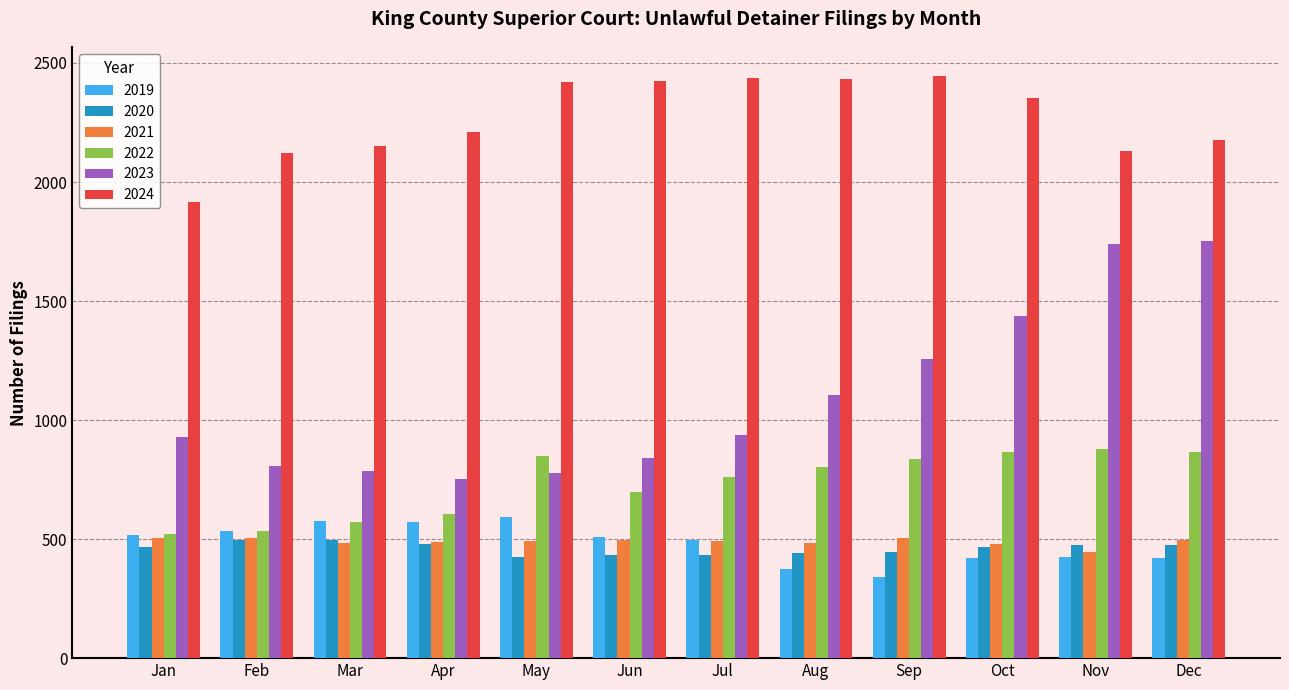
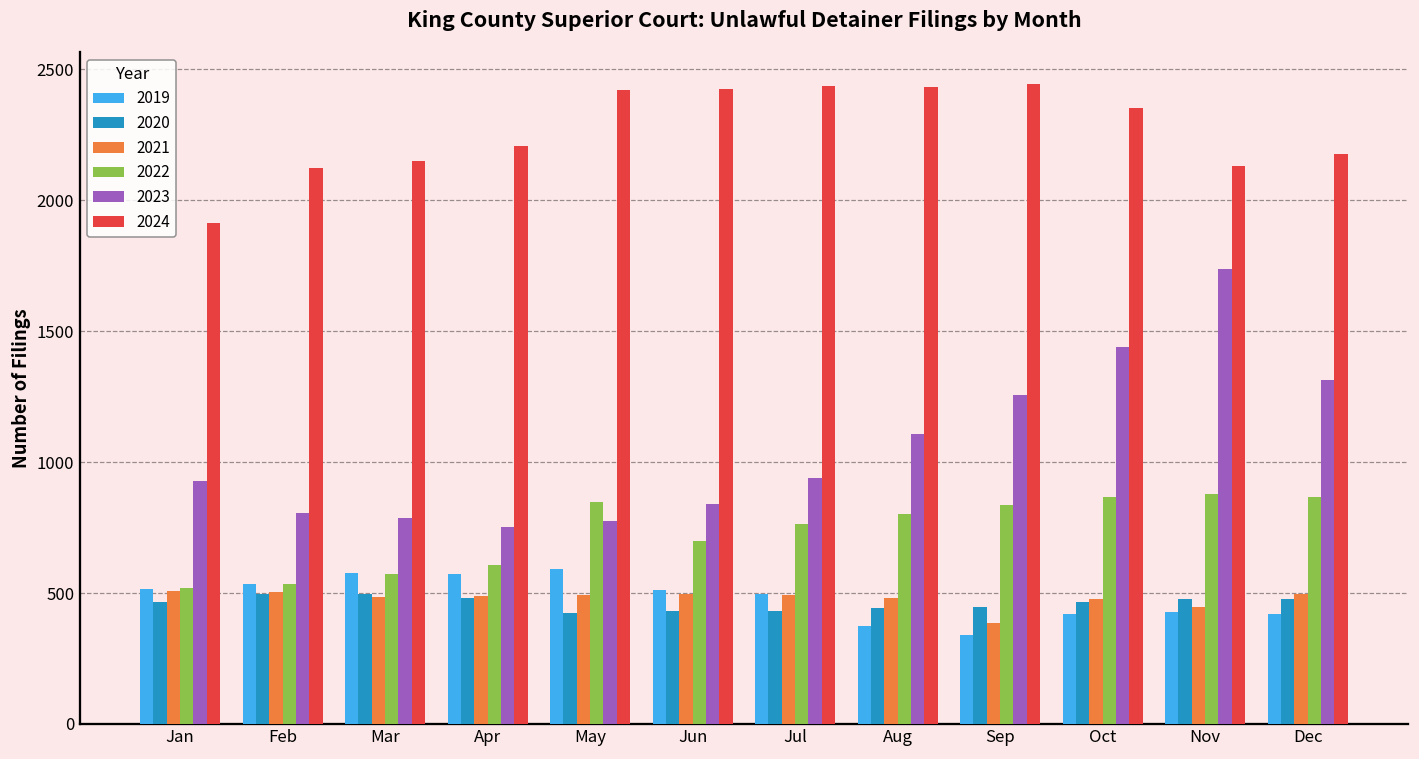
2021, Sep: 510 -> 390
2023, Dec: 1750 -> 1310
